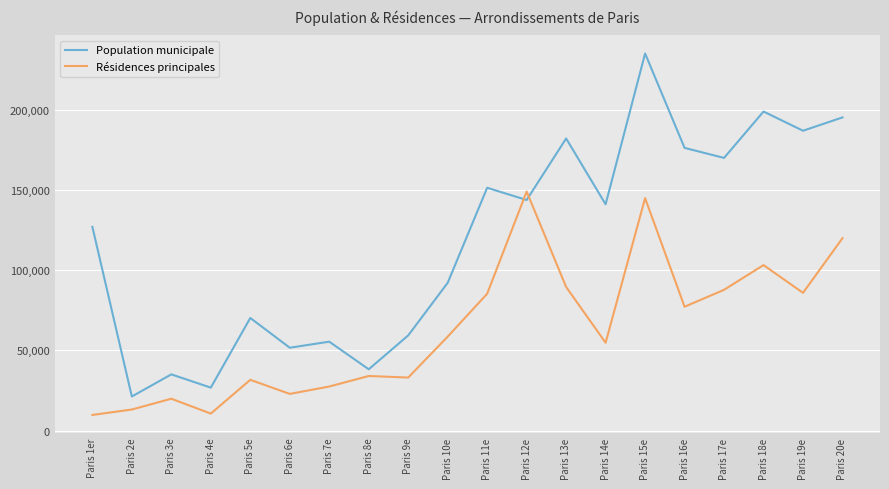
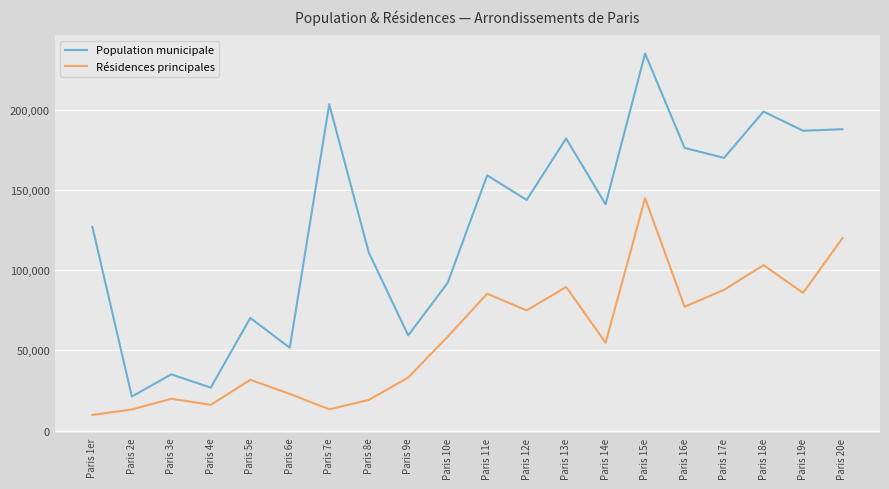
Résidences principales, Paris 4e: 11,000 -> 16,000
Population municipale, Paris 7e: 55,000 -> 204,000
Résidences principales, Paris 7e: 27,000 -> 13,000
Population municipale, Paris 8e: 38,000 -> 111,000
Résidences principales, Paris 8e: 34,000 -> 19,000
Population municipale, Paris 11e: 152,000 -> 159,000
Résidences principales, Paris 12e: 149,000 -> 75,000
Population municipale, Paris 20e: 195,000 -> 188,000
